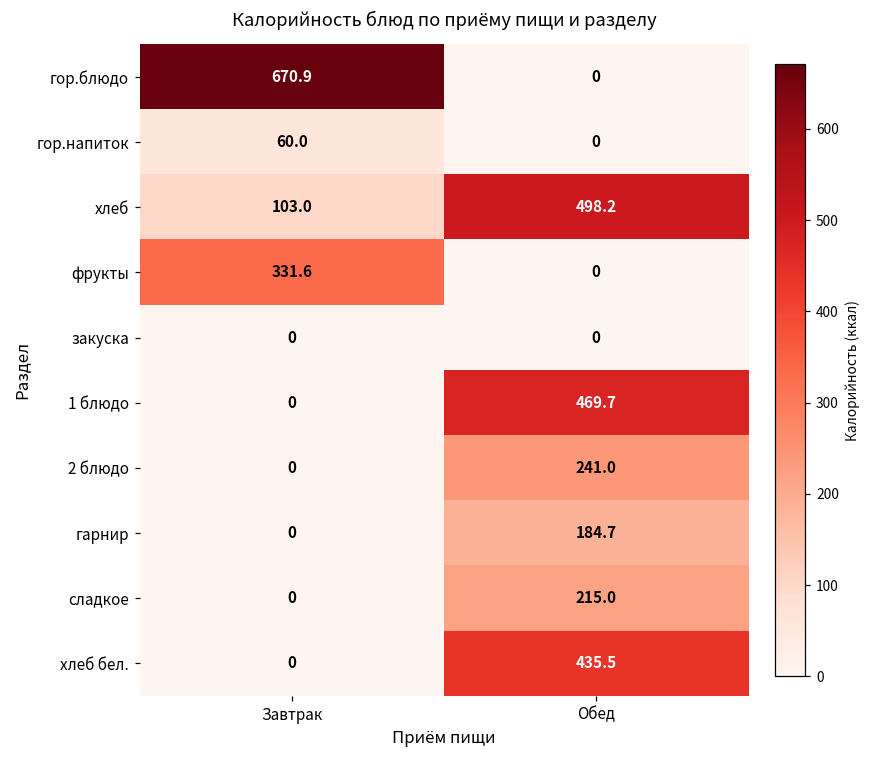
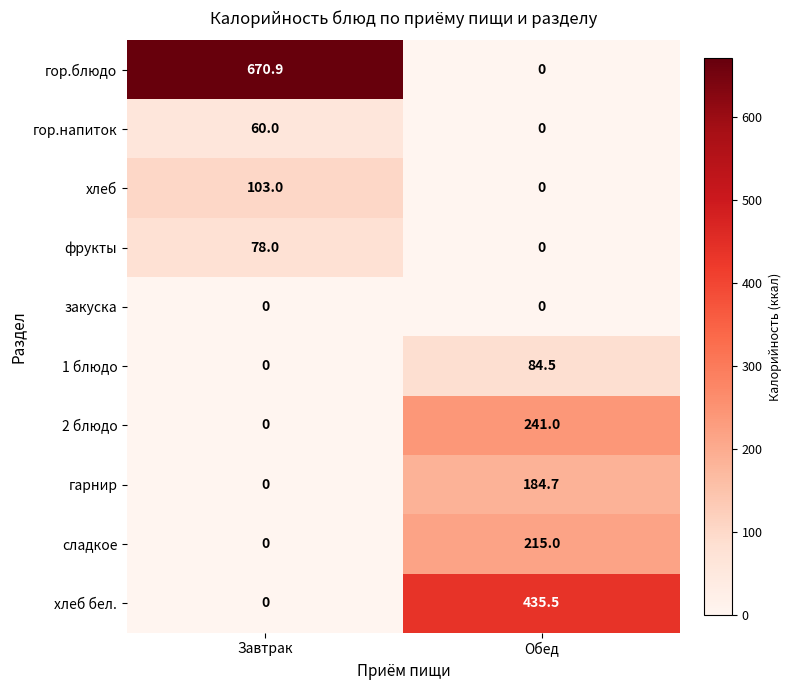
хлеб, Обед: 498.2 -> 0
фрукты, Завтрак: 331.6 -> 78.0
1 блюдо, Обед: 469.7 -> 84.5
